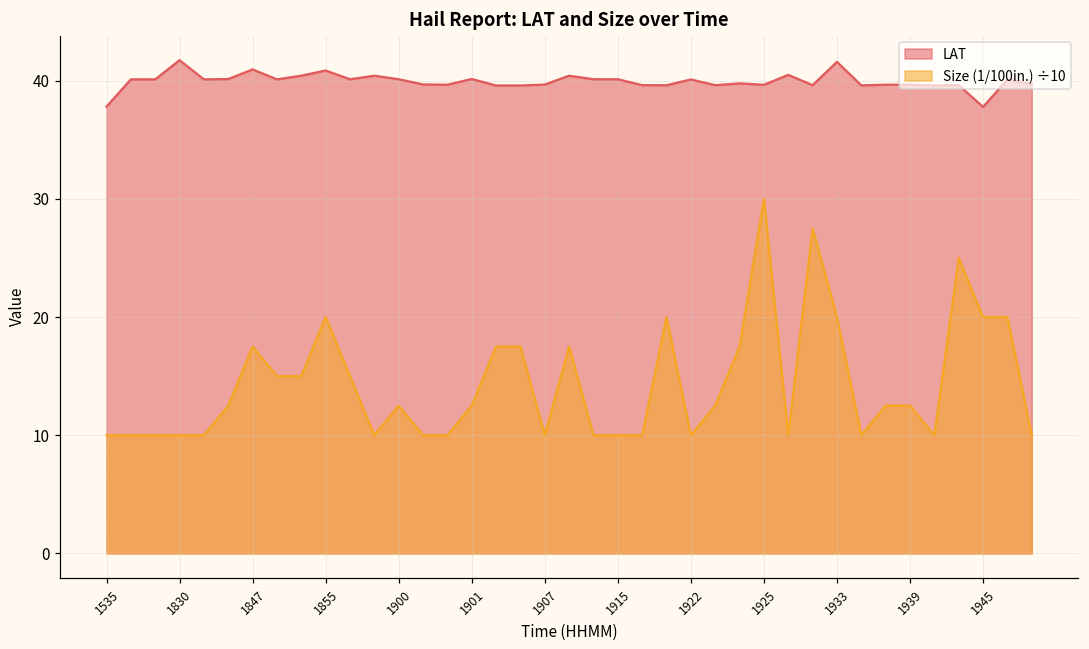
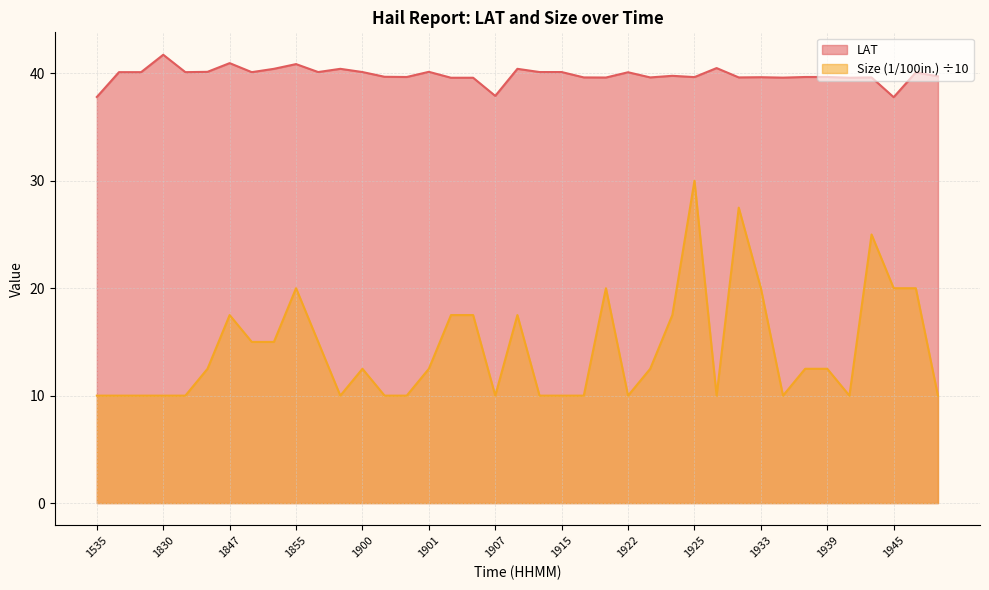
LAT, 1907: 39.7 -> 37.9
LAT, 1933: 41.6 -> 39.6
